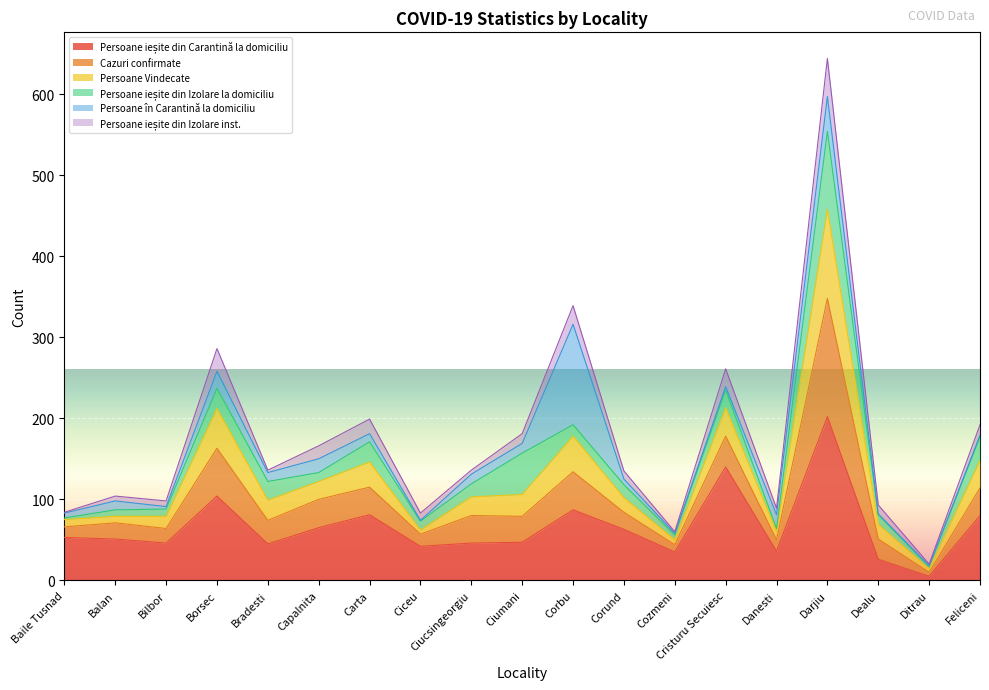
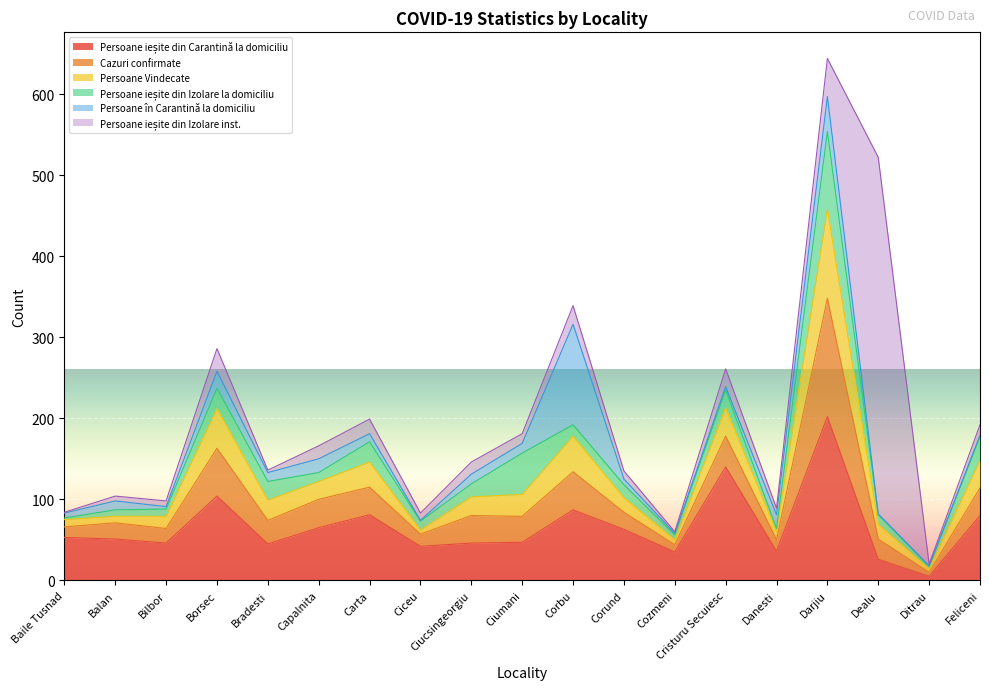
Persoane ieșite din Izolare inst., Ciucsingeorgiu: 10 -> 20
Persoane ieșite din Izolare inst., Dealu: 10 -> 440
